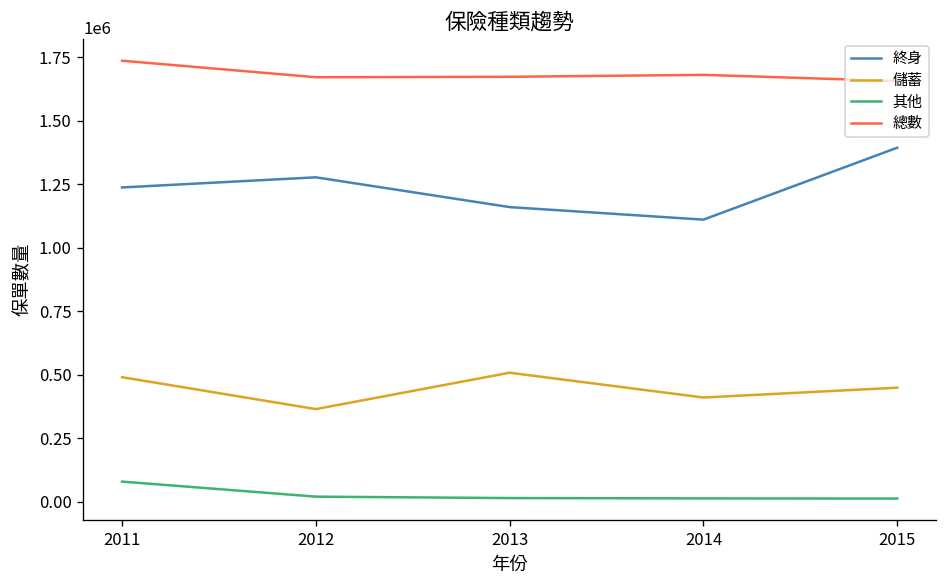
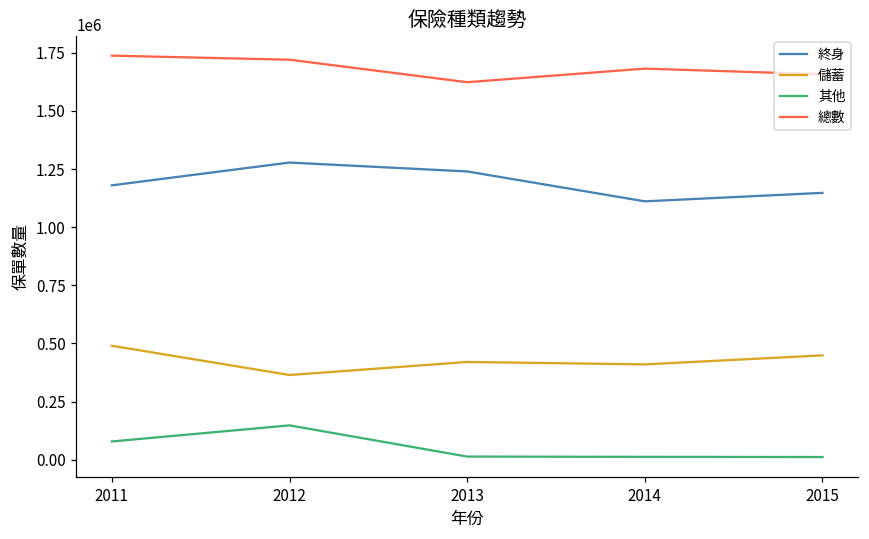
終身, 2011: 1240000 -> 1180000
其他, 2012: 20000 -> 150000
總數, 2012: 1670000 -> 1720000
終身, 2013: 1160000 -> 1240000
儲蓄, 2013: 510000 -> 420000
總數, 2013: 1670000 -> 1620000
終身, 2015: 1390000 -> 1150000
